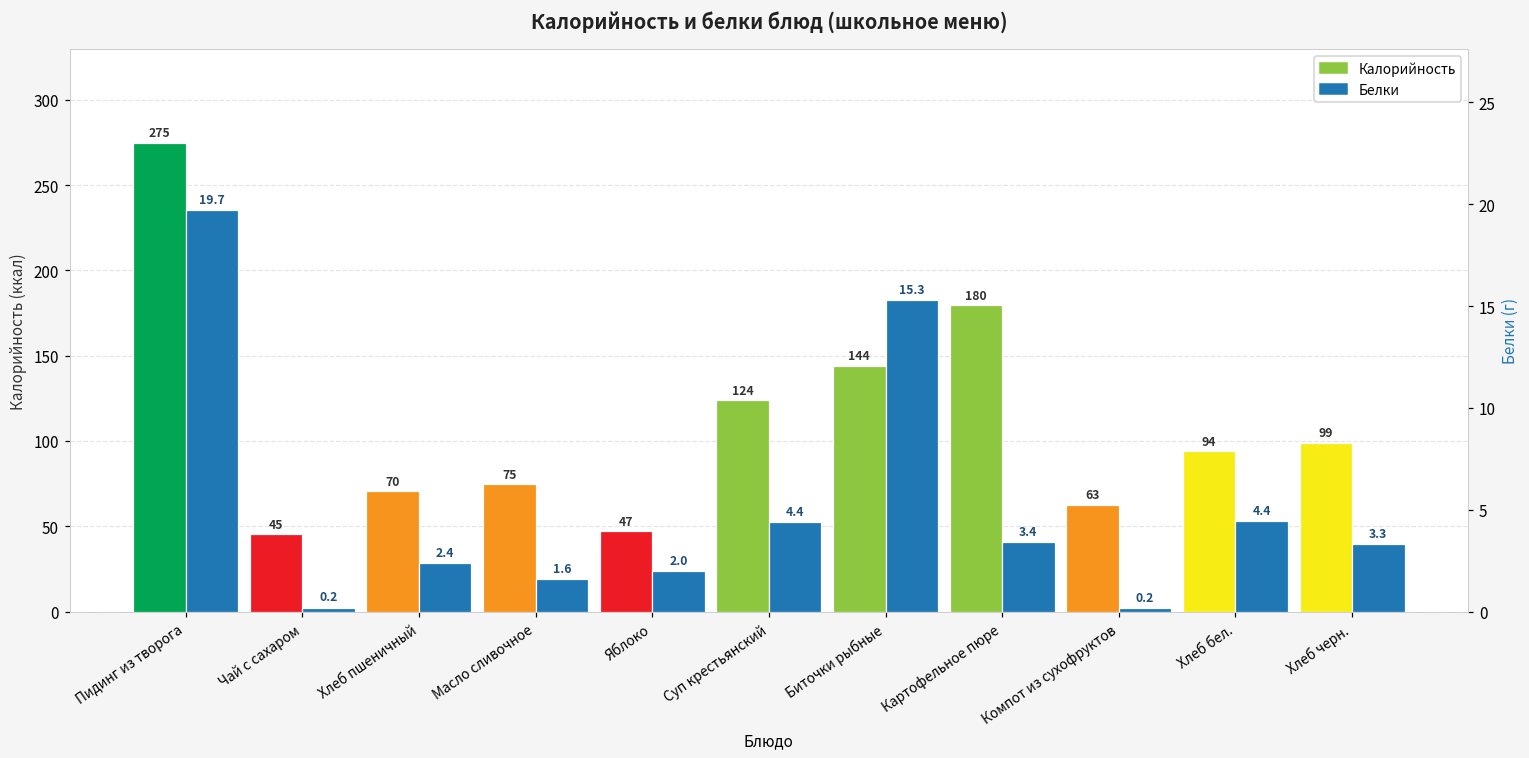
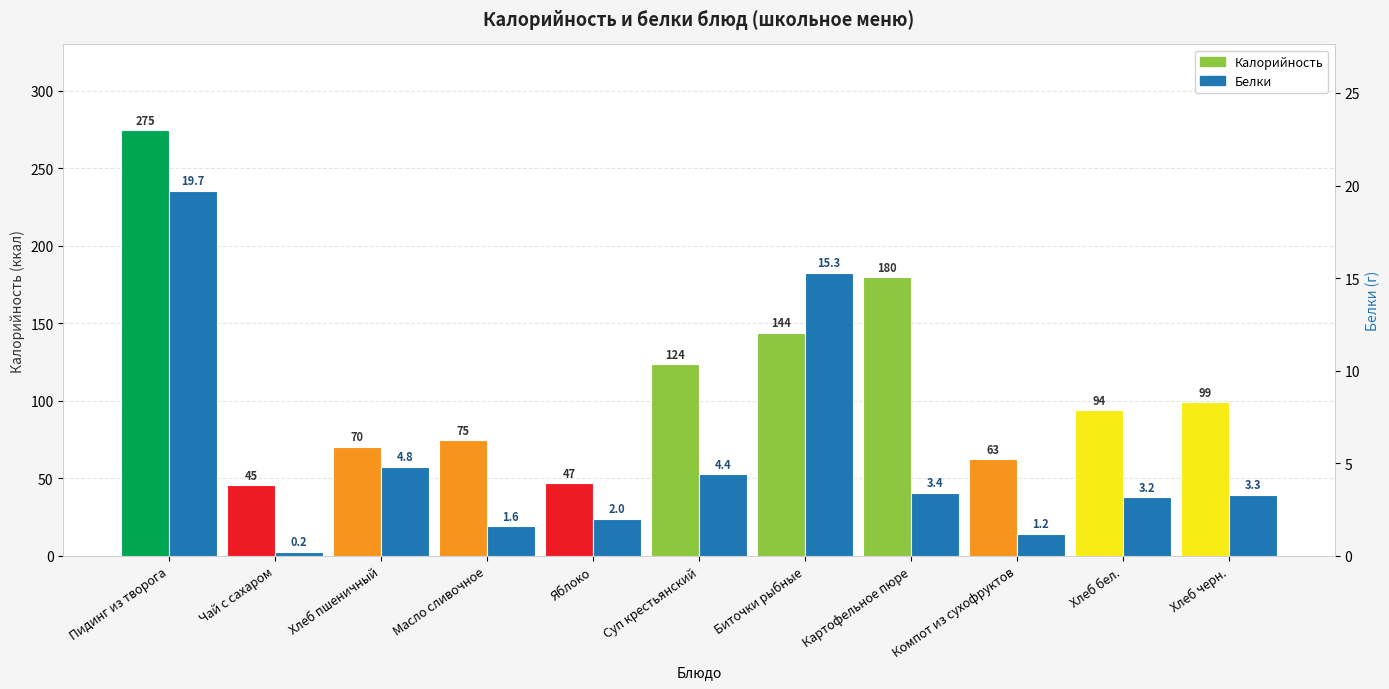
Белки, Хлеб пшеничный: 2.4 -> 4.8
Белки, Компот из сухофруктов: 0.2 -> 1.2
Белки, Хлеб бел.: 4.4 -> 3.2
